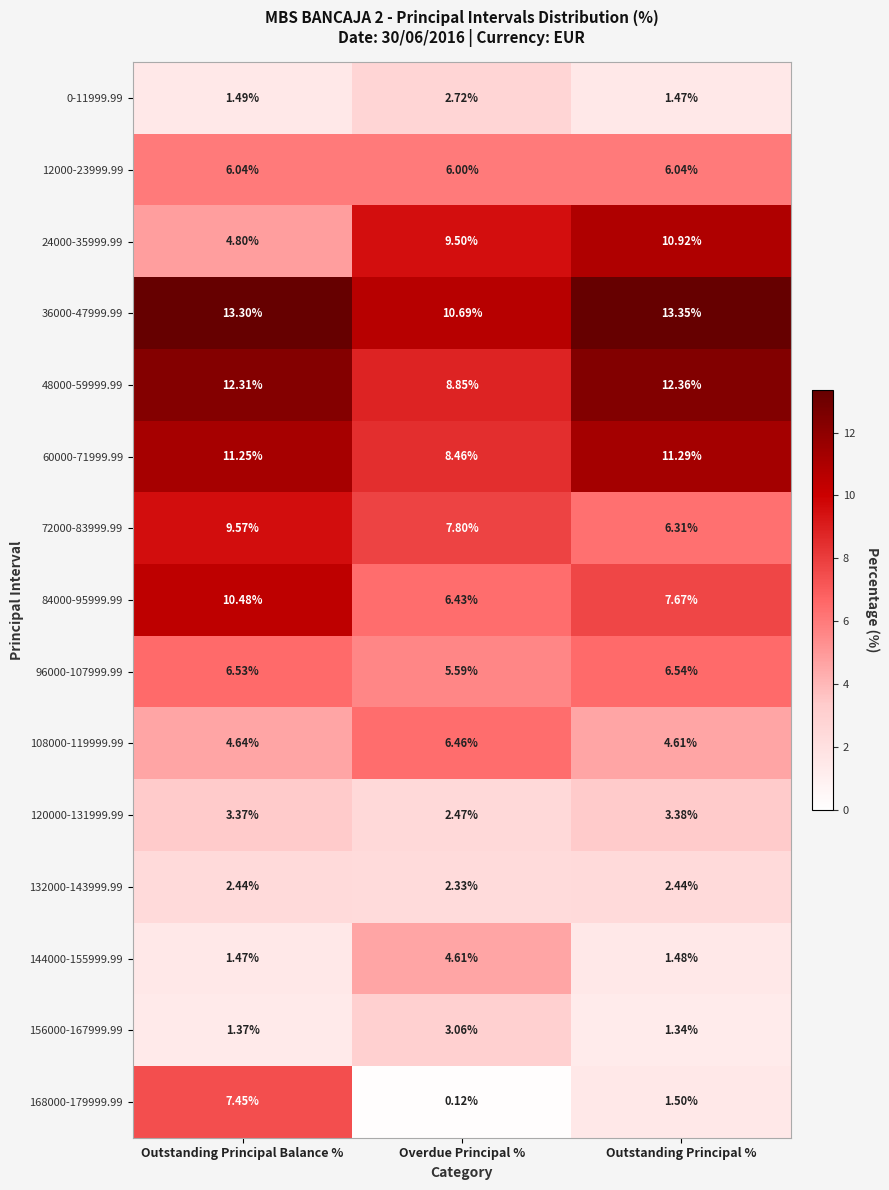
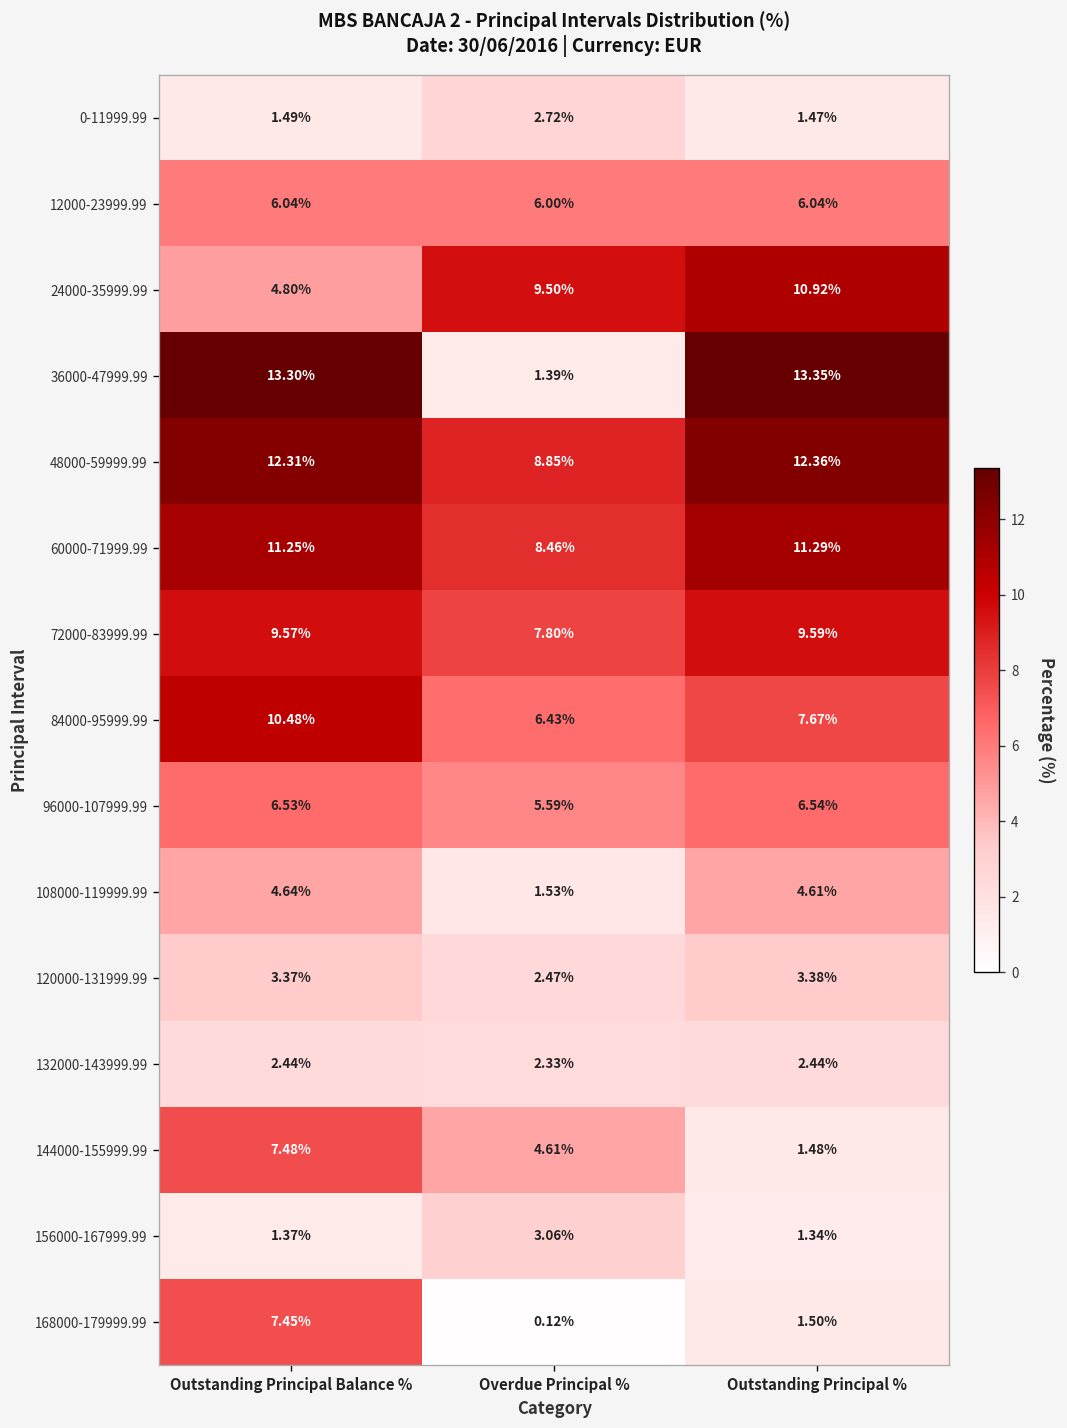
36000-47999.99, Overdue Principal %: 10.69% -> 1.39%
72000-83999.99, Outstanding Principal %: 6.31% -> 9.59%
108000-119999.99, Overdue Principal %: 6.46% -> 1.53%
144000-155999.99, Outstanding Principal Balance %: 1.47% -> 7.48%
